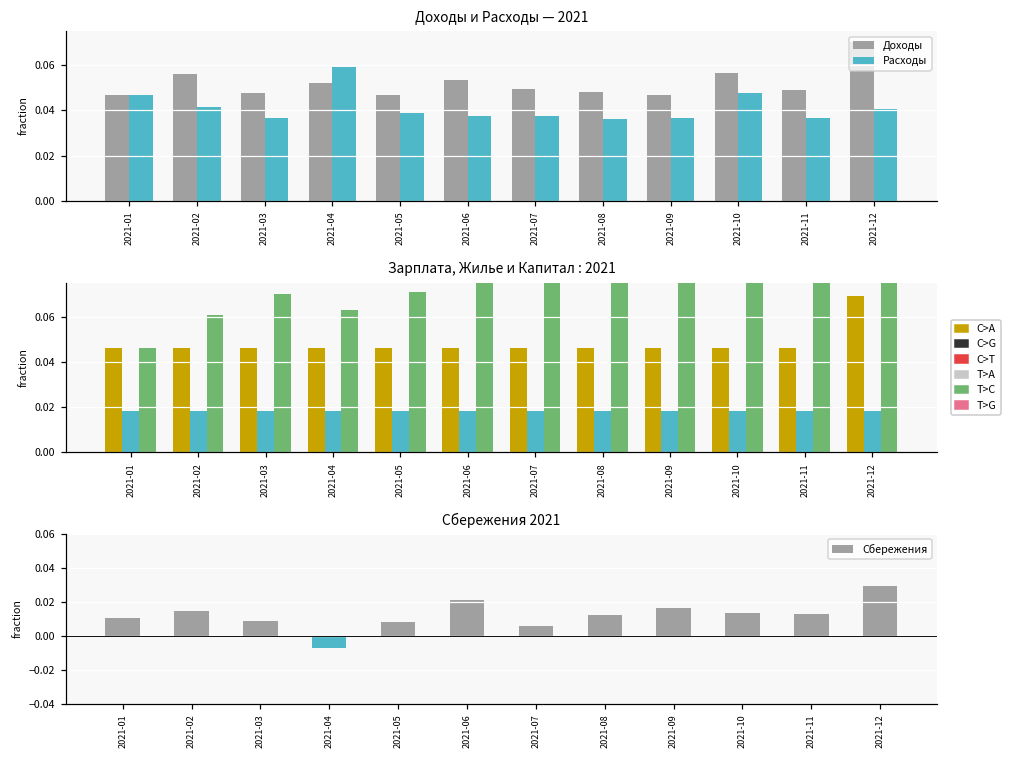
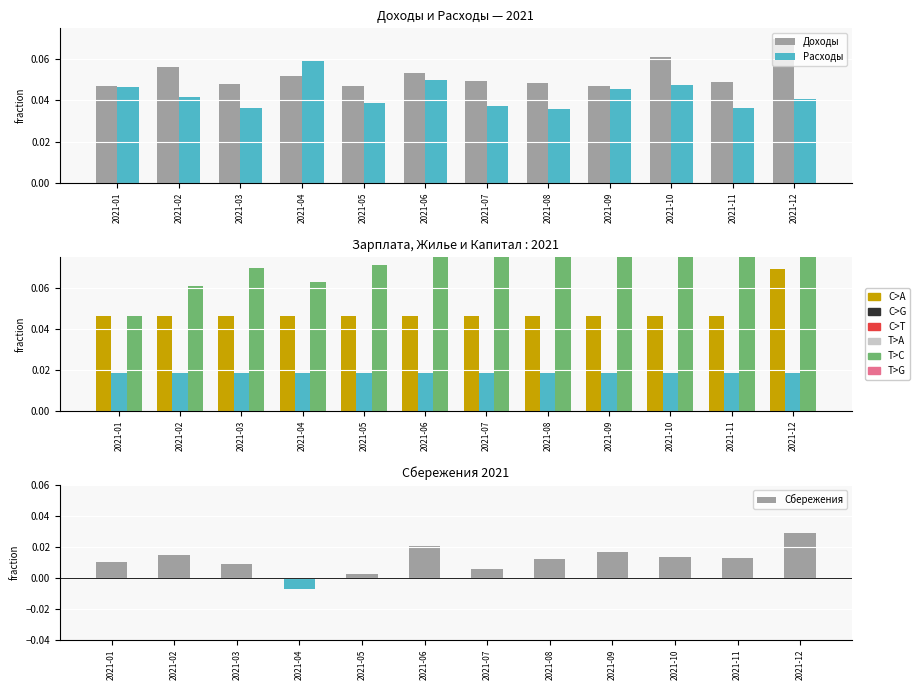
Доходы и Расходы — 2021, Расходы, 2021-06: 0.037 -> 0.050
Доходы и Расходы — 2021, Расходы, 2021-09: 0.036 -> 0.045
Доходы и Расходы — 2021, Доходы, 2021-10: 0.056 -> 0.061
Сбережения 2021, 2021-05: 0.008 -> 0.003
